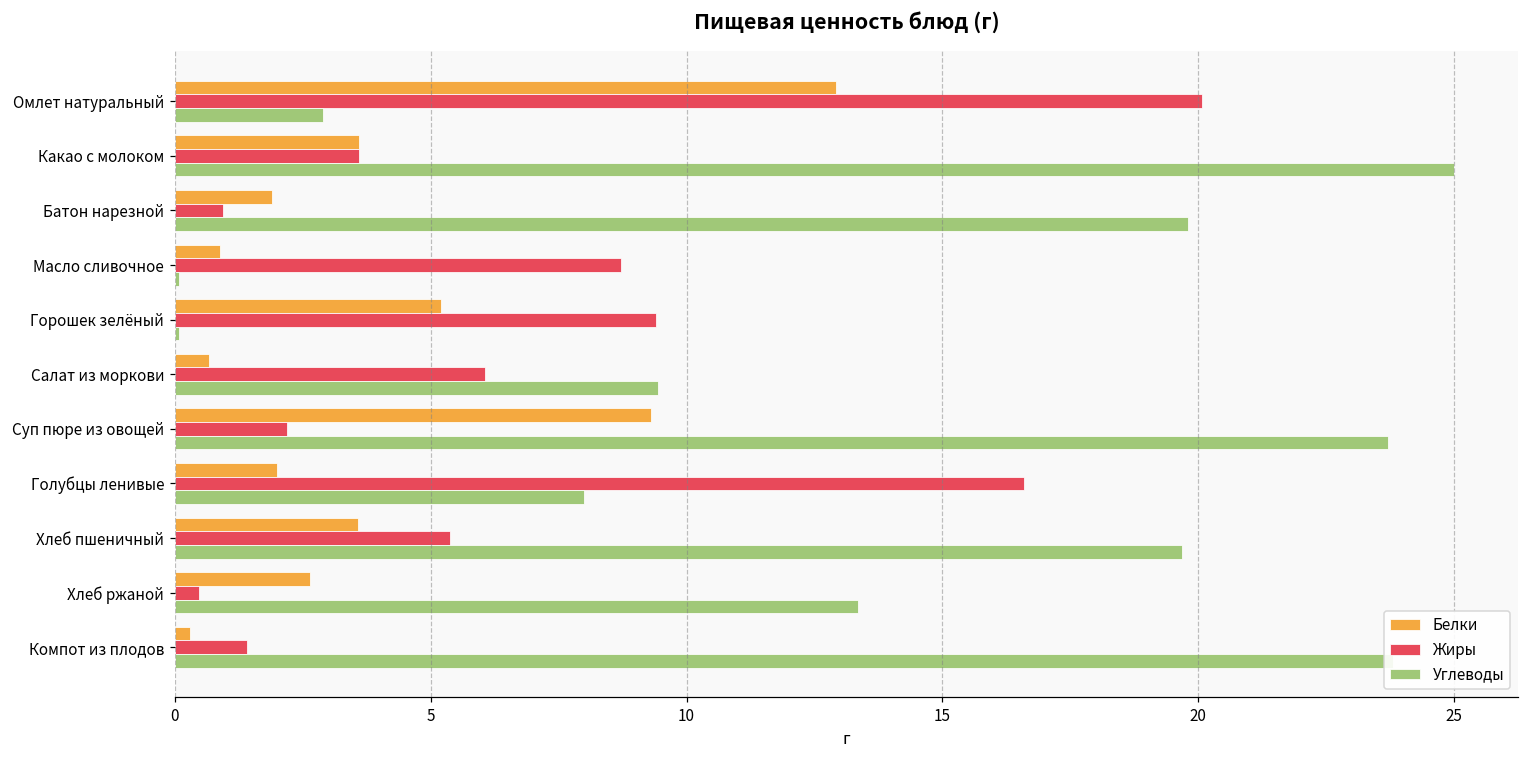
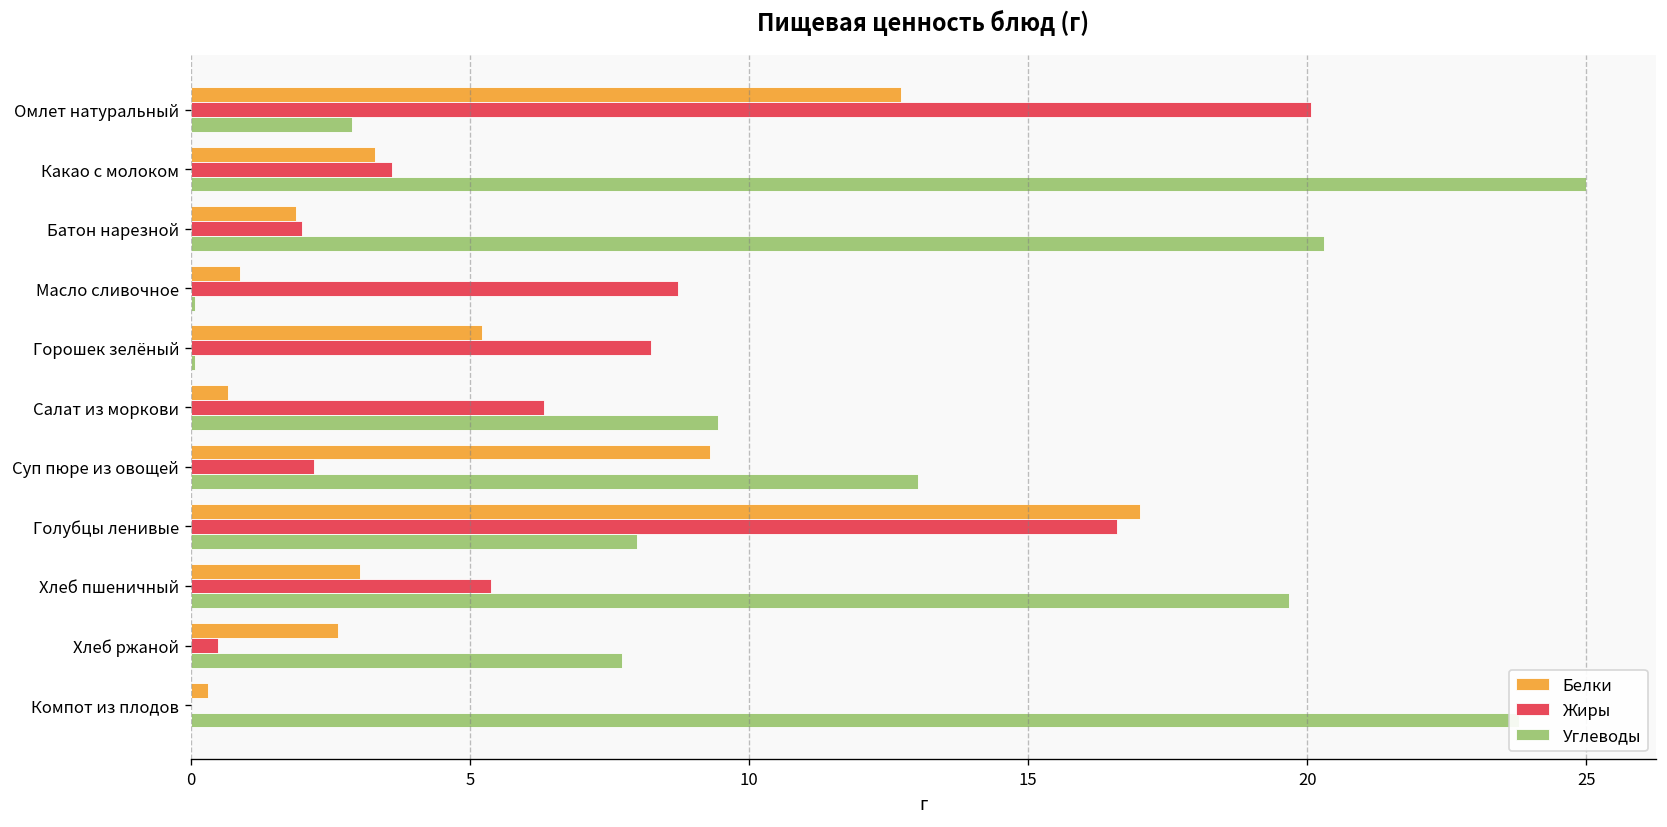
Белки, Омлет натуральный: 12.9 -> 12.7
Белки, Какао с молоком: 3.6 -> 3.3
Жиры, Батон нарезной: 0.9 -> 2.0
Углеводы, Батон нарезной: 19.8 -> 20.3
Жиры, Горошек зелёный: 9.4 -> 8.3
Жиры, Салат из моркови: 6.1 -> 6.3
Углеводы, Суп пюре из овощей: 23.7 -> 13.0
Белки, Голубцы ленивые: 2 -> 17
Белки, Хлеб пшеничный: 3.6 -> 3.0
Углеводы, Хлеб ржаной: 13.4 -> 7.7
Жиры, Компот из плодов: 1.4 -> 0.0
